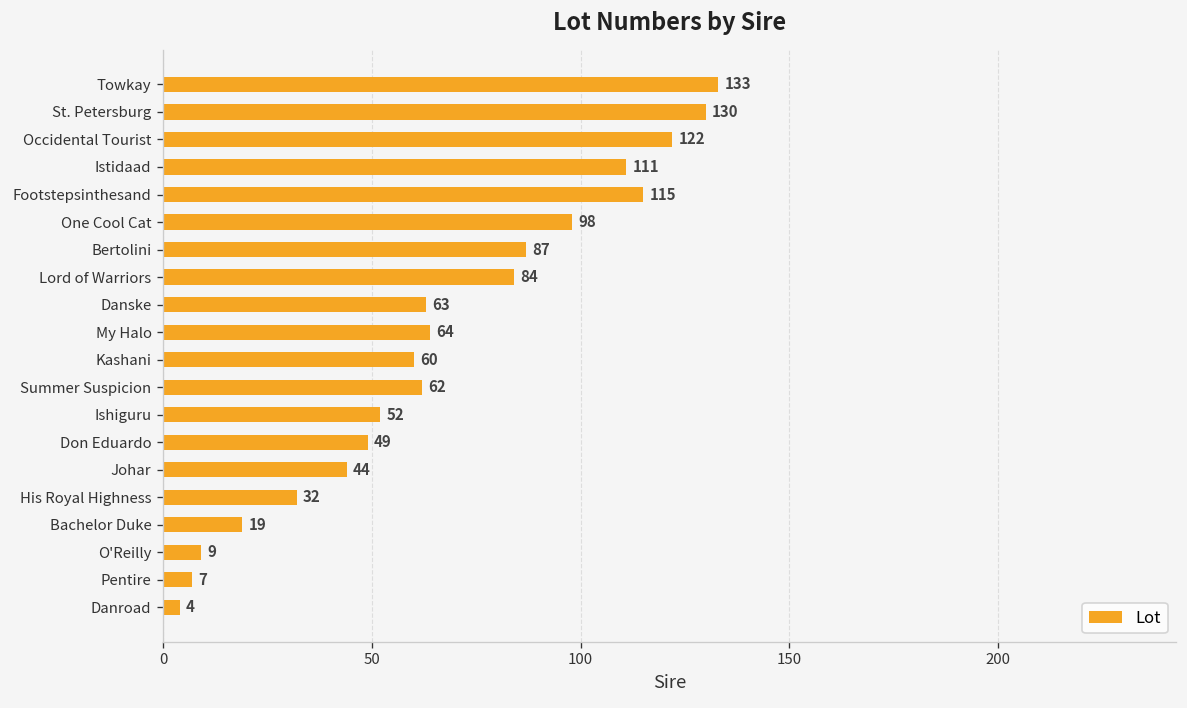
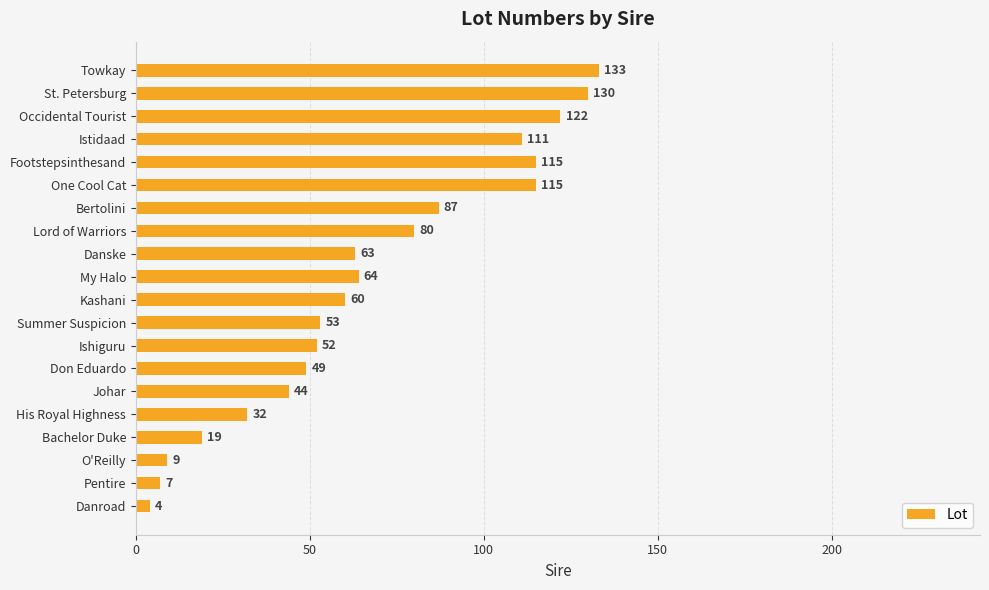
One Cool Cat: 98 -> 115
Lord of Warriors: 84 -> 80
Summer Suspicion: 62 -> 53
